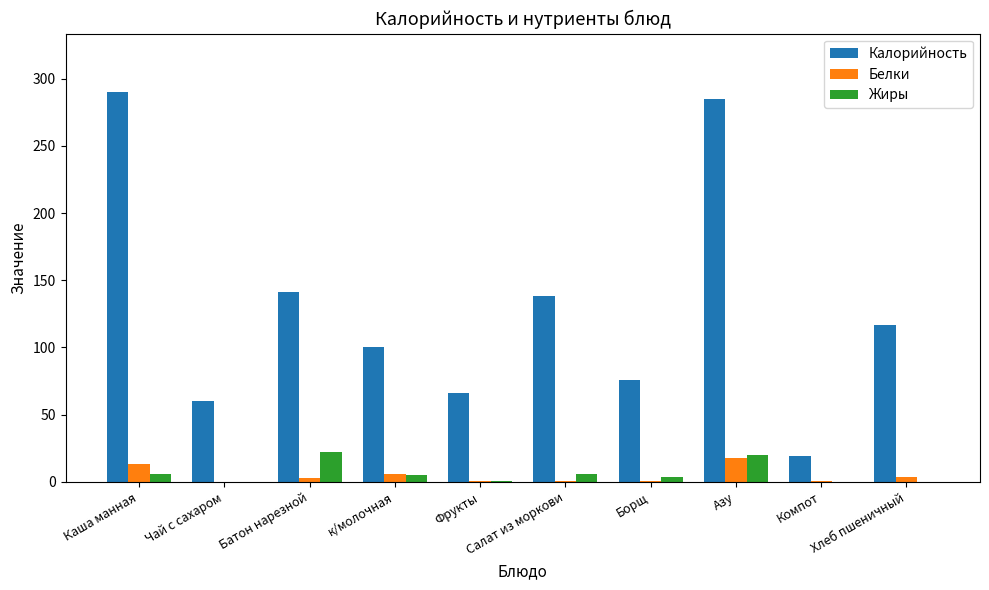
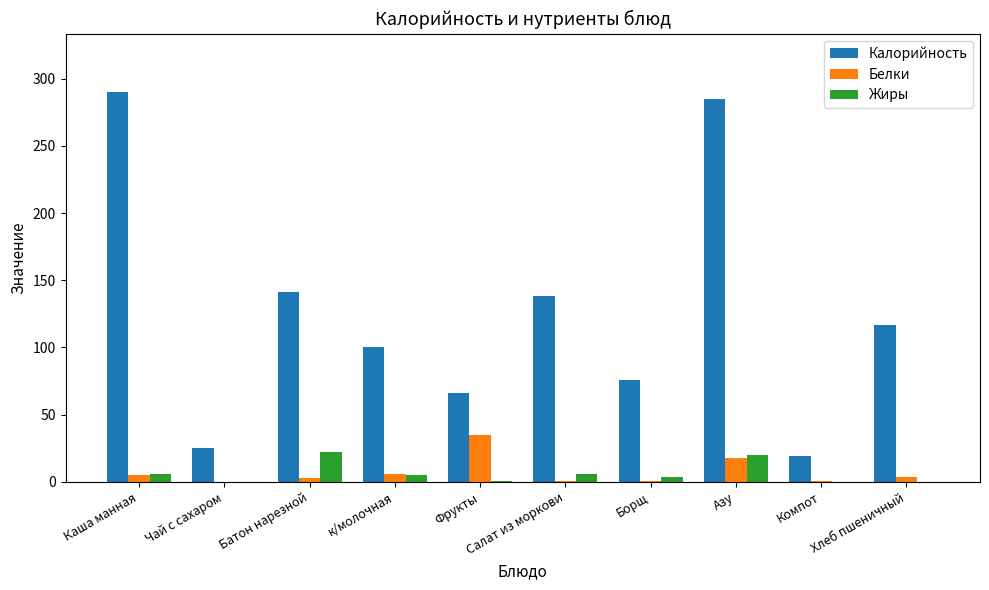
Белки, Каша манная: 13 -> 5
Калорийность, Чай с сахаром: 60 -> 25
Белки, Фрукты: 1 -> 35
